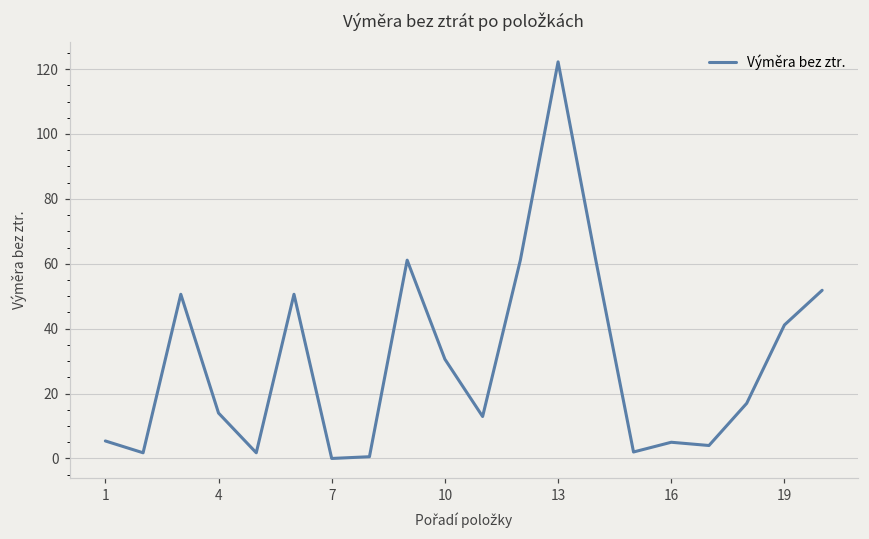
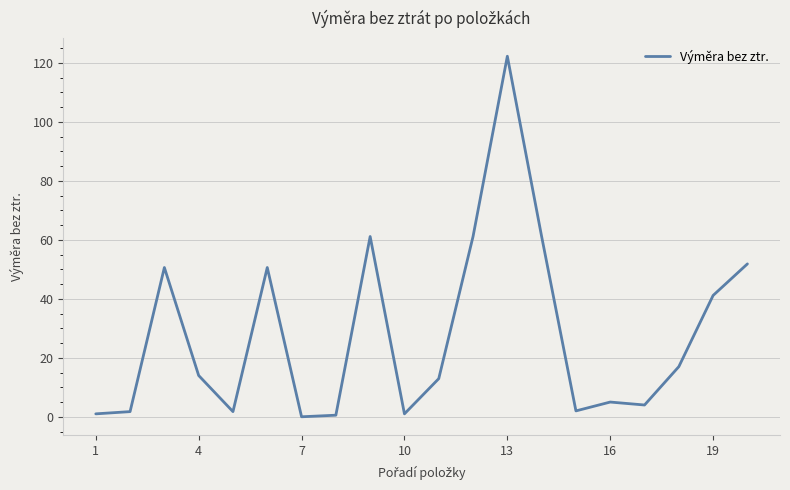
1: 5 -> 1
10: 31 -> 1
